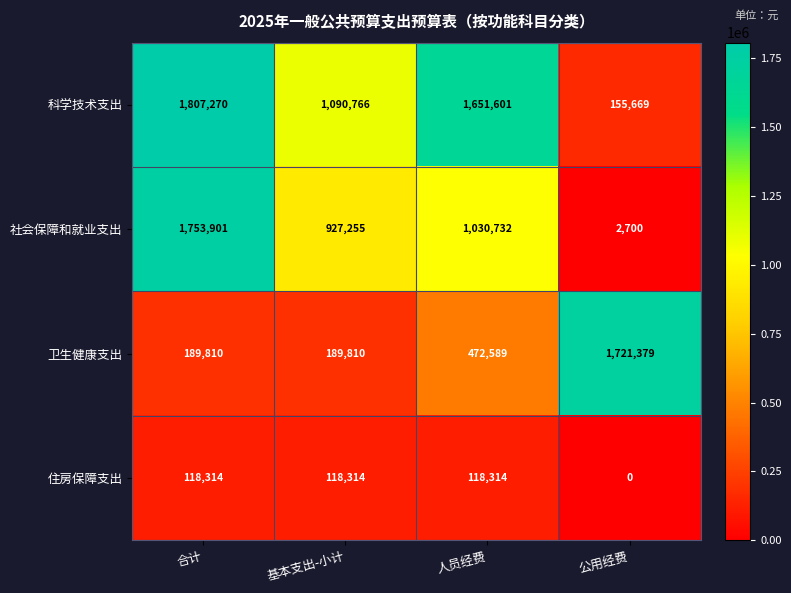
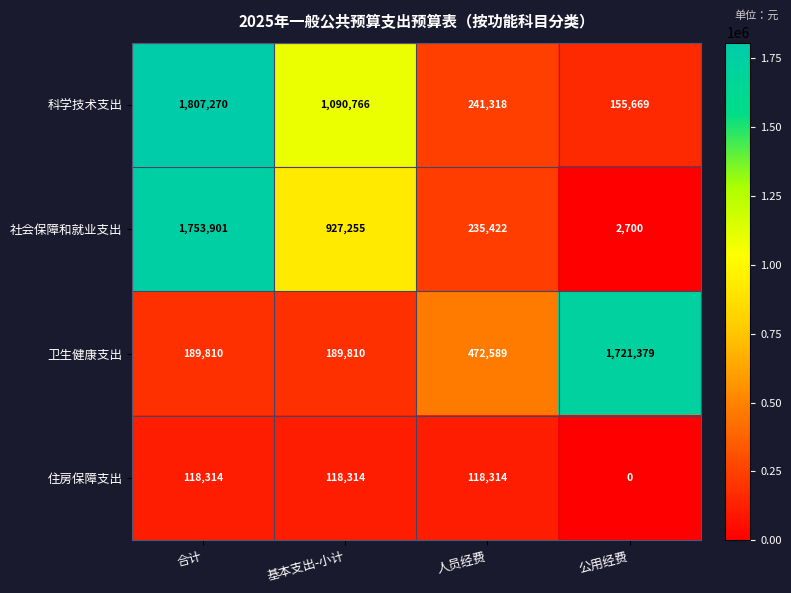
科学技术支出, 人员经费: 1,651,601 -> 241,318
社会保障和就业支出, 人员经费: 1,030,732 -> 235,422
